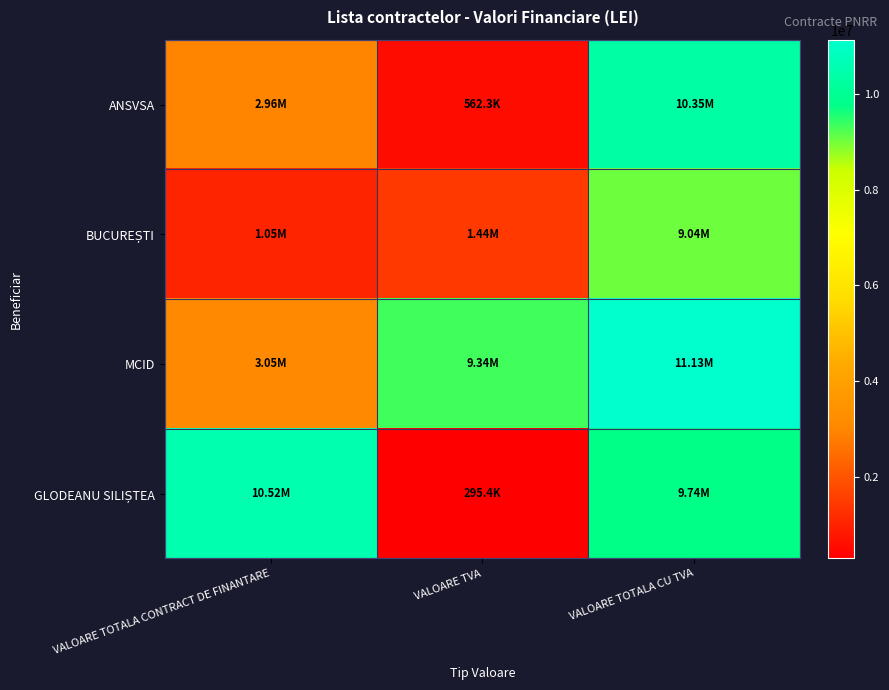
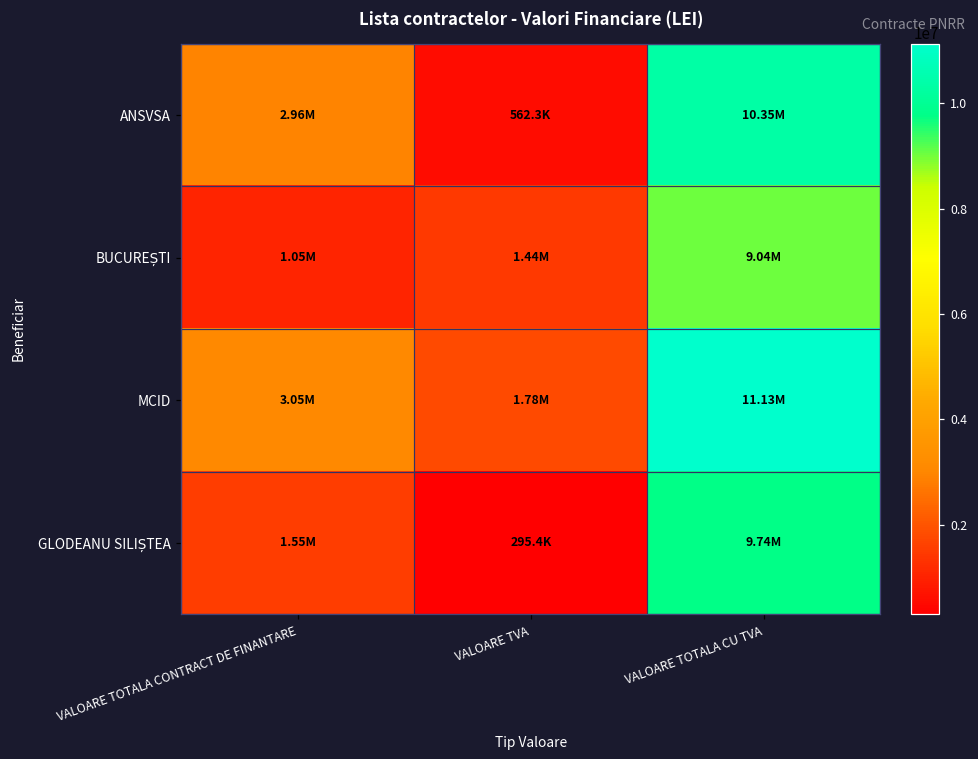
MCID, VALOARE TVA: 9.34M -> 1.78M
GLODEANU SILIȘTEA, VALOARE TOTALA CONTRACT DE FINANTARE: 10.52M -> 1.55M
